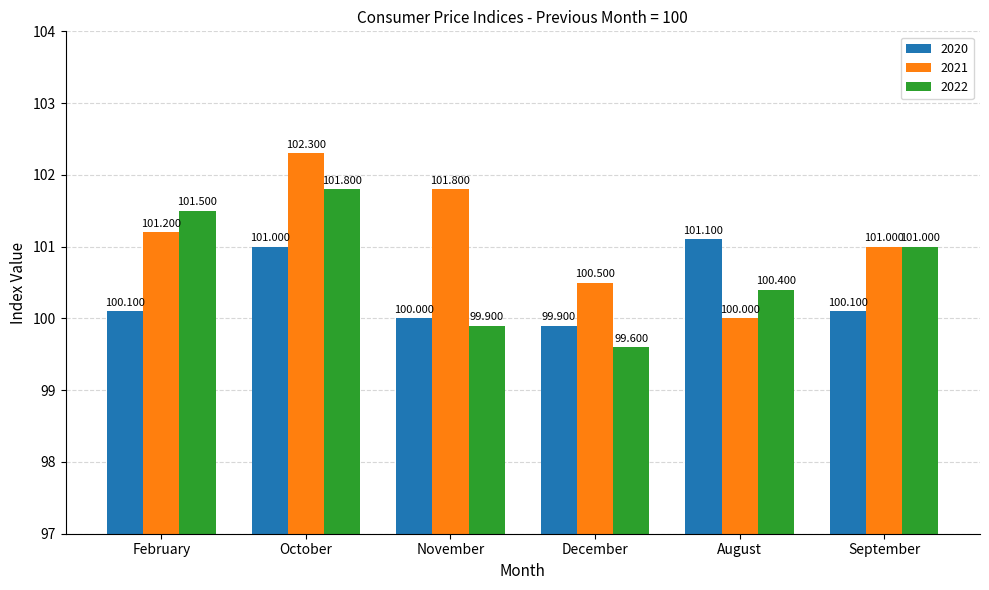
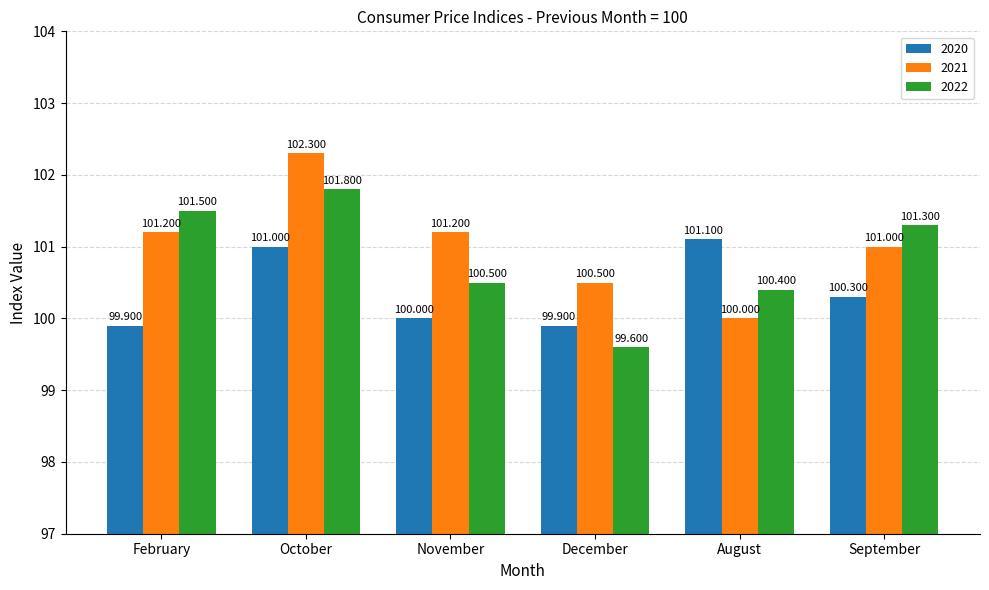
2020, February: 100.100 -> 99.900
2021, November: 101.800 -> 101.200
2022, November: 99.900 -> 100.500
2020, September: 100.100 -> 100.300
2022, September: 101.000 -> 101.300
